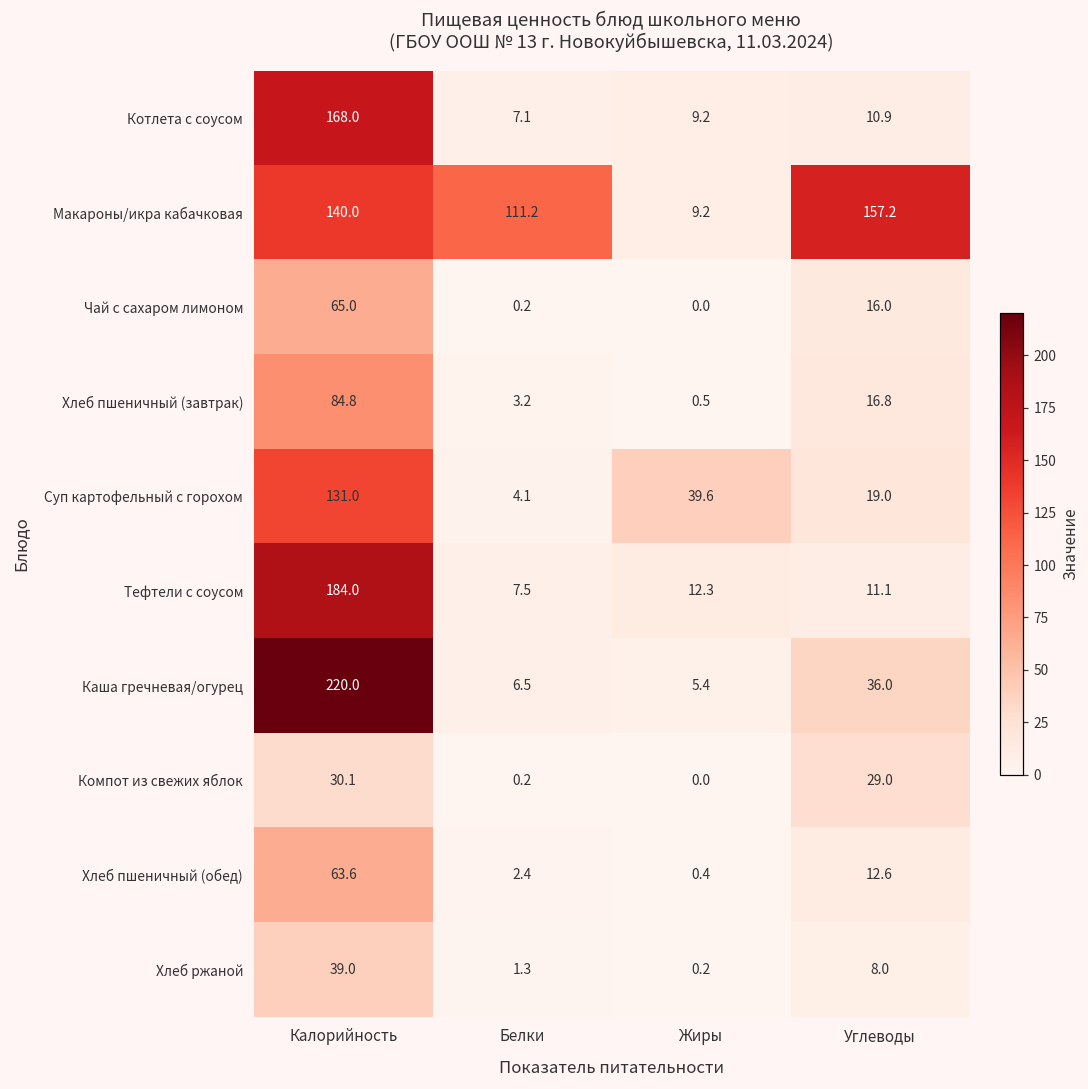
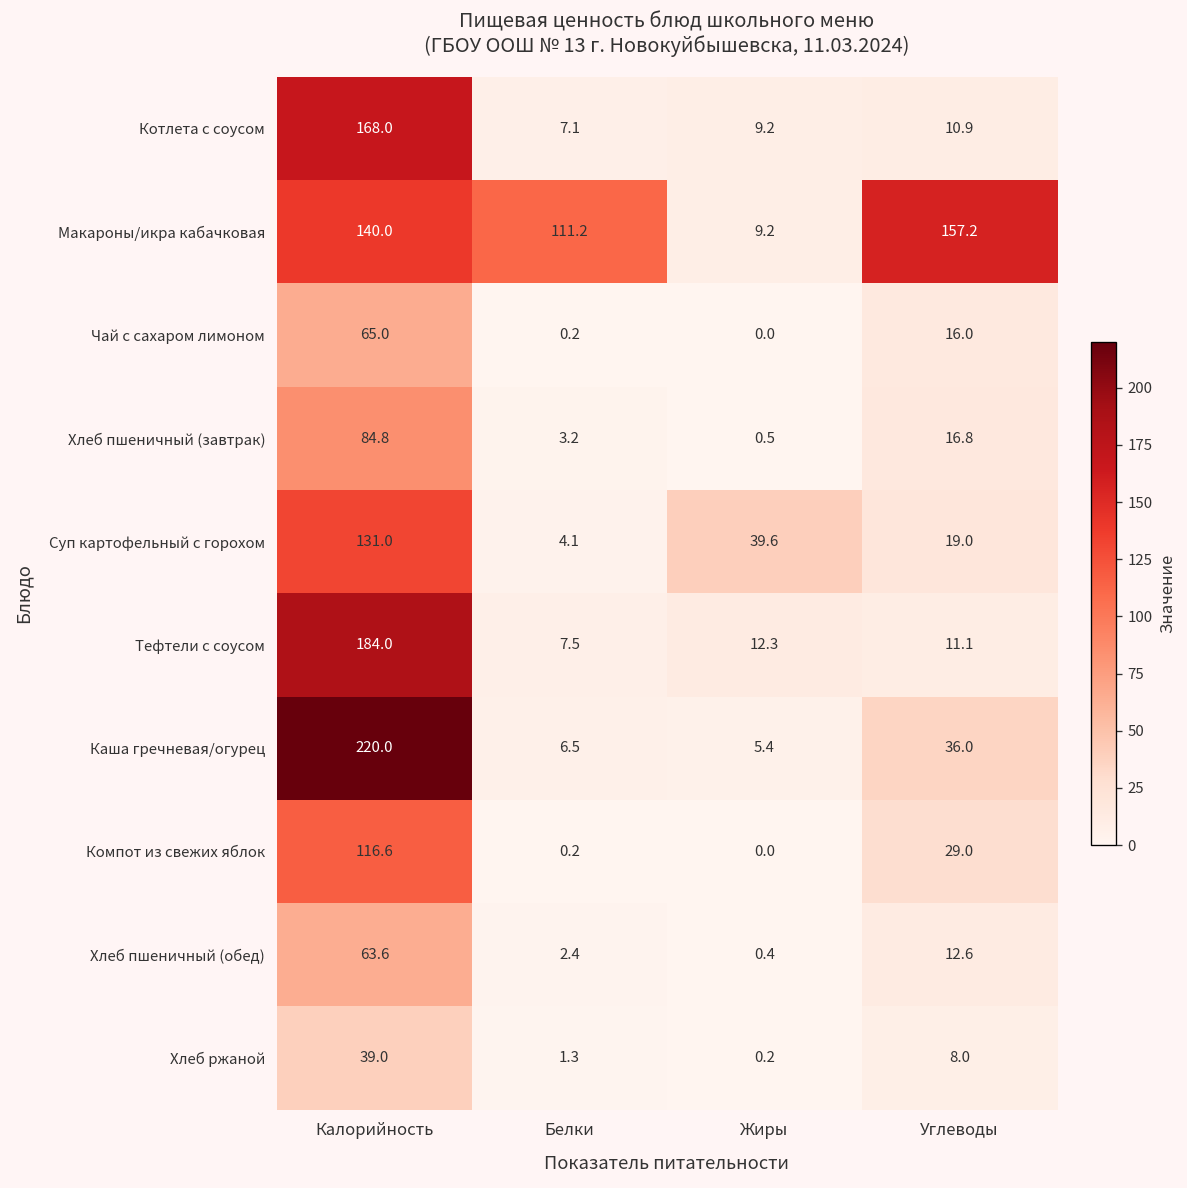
Компот из свежих яблок, Калорийность: 30.1 -> 116.6
